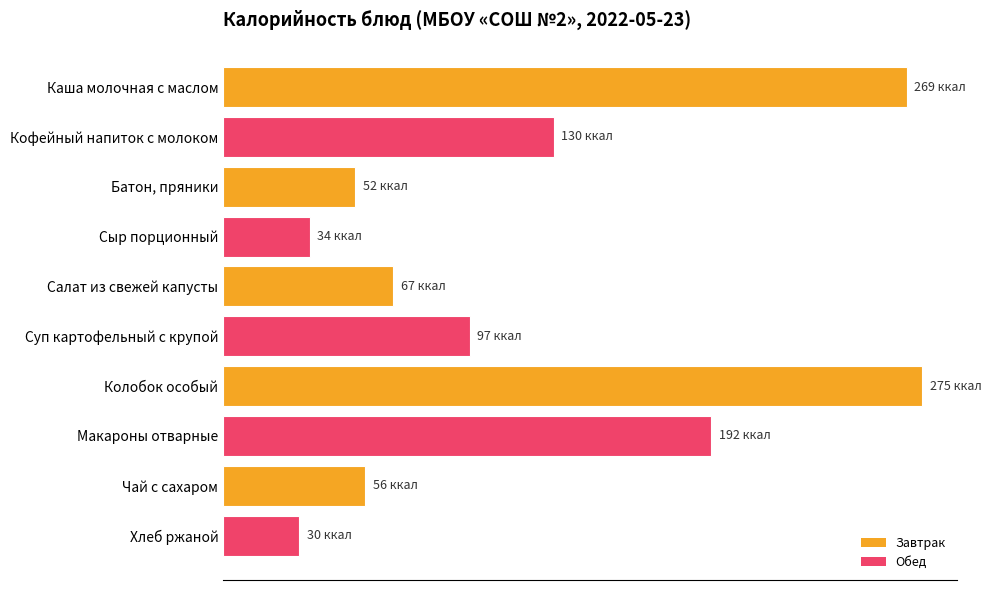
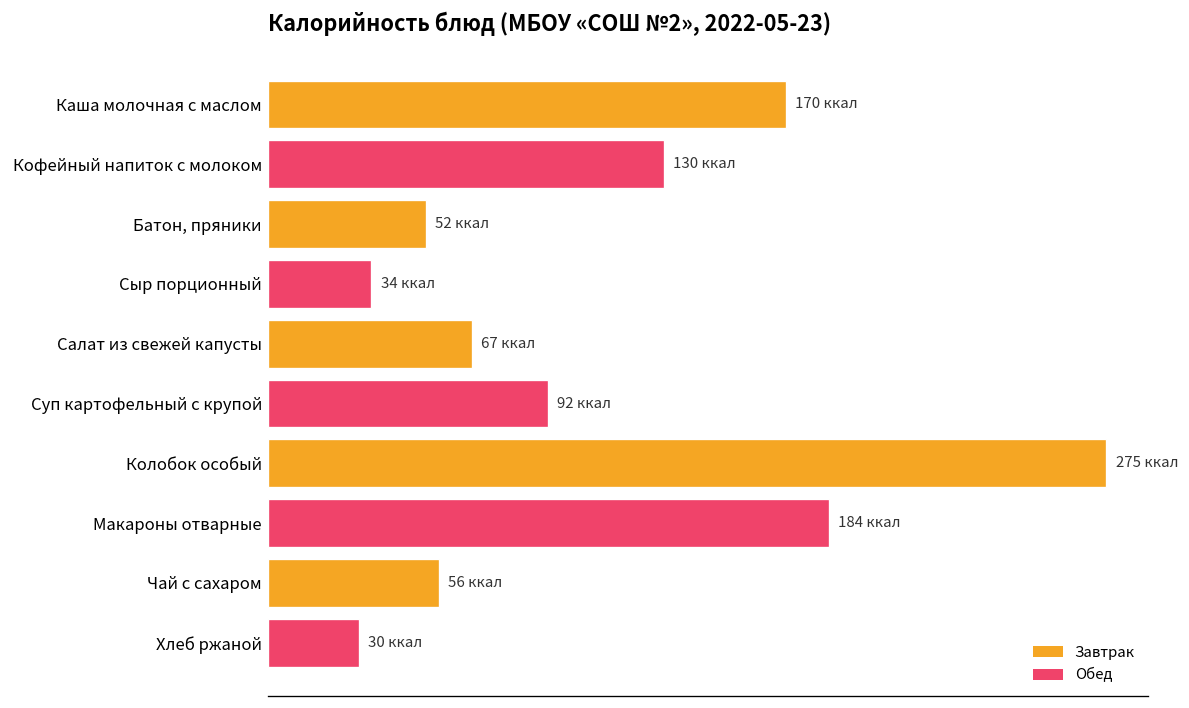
Каша молочная с маслом: 269 -> 170
Суп картофельный с крупой: 97 -> 92
Макароны отварные: 192 -> 184
